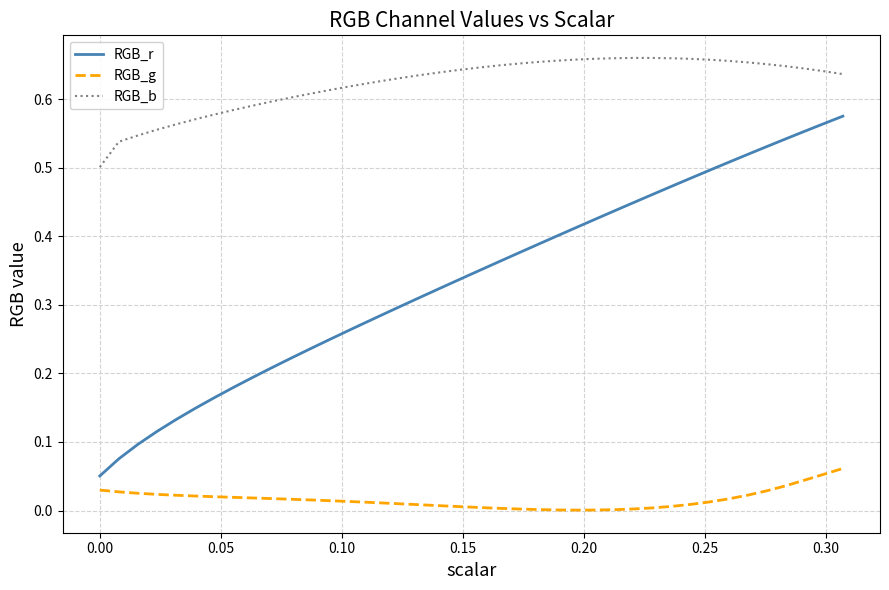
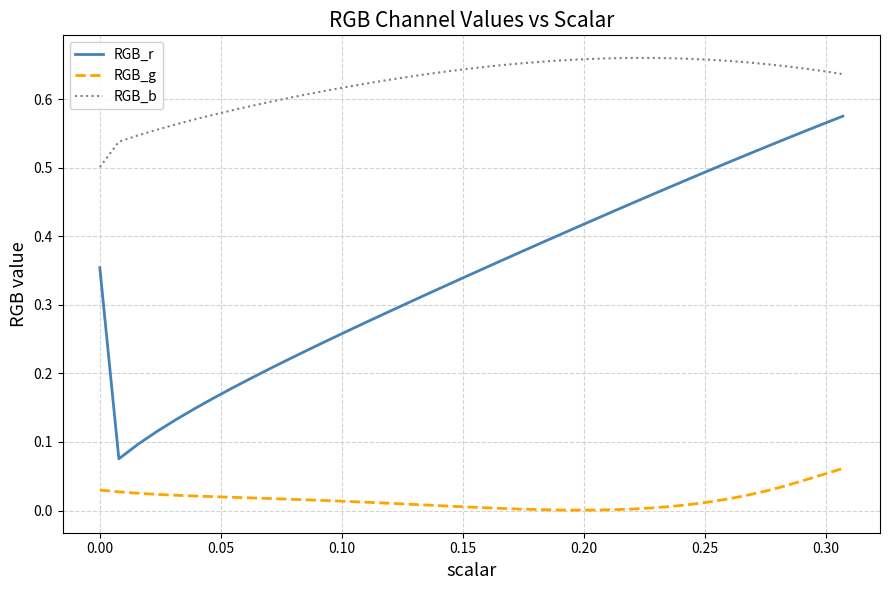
RGB_r, 0.00: 0.05 -> 0.35
